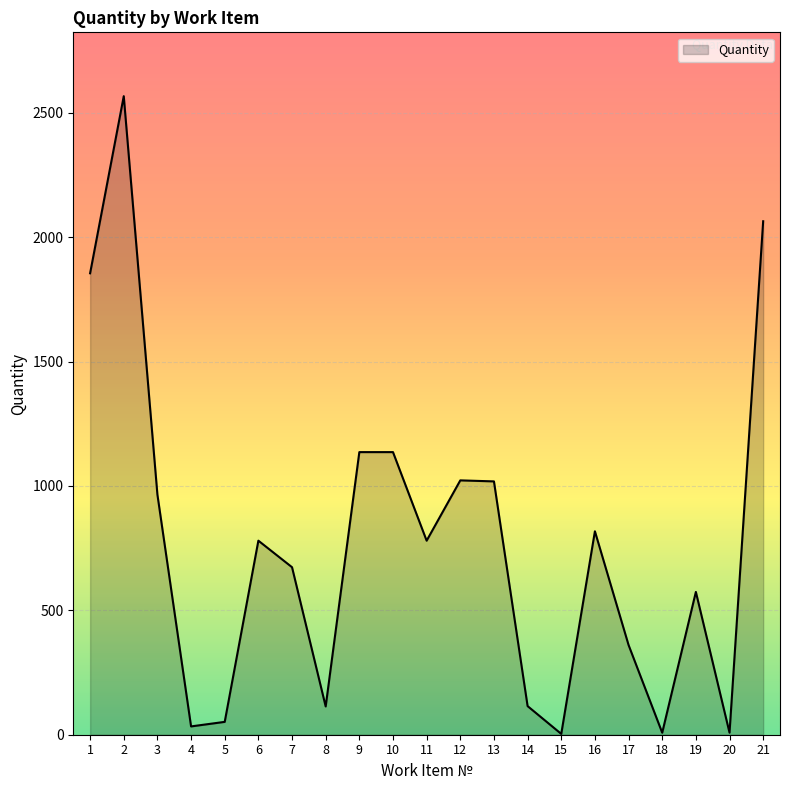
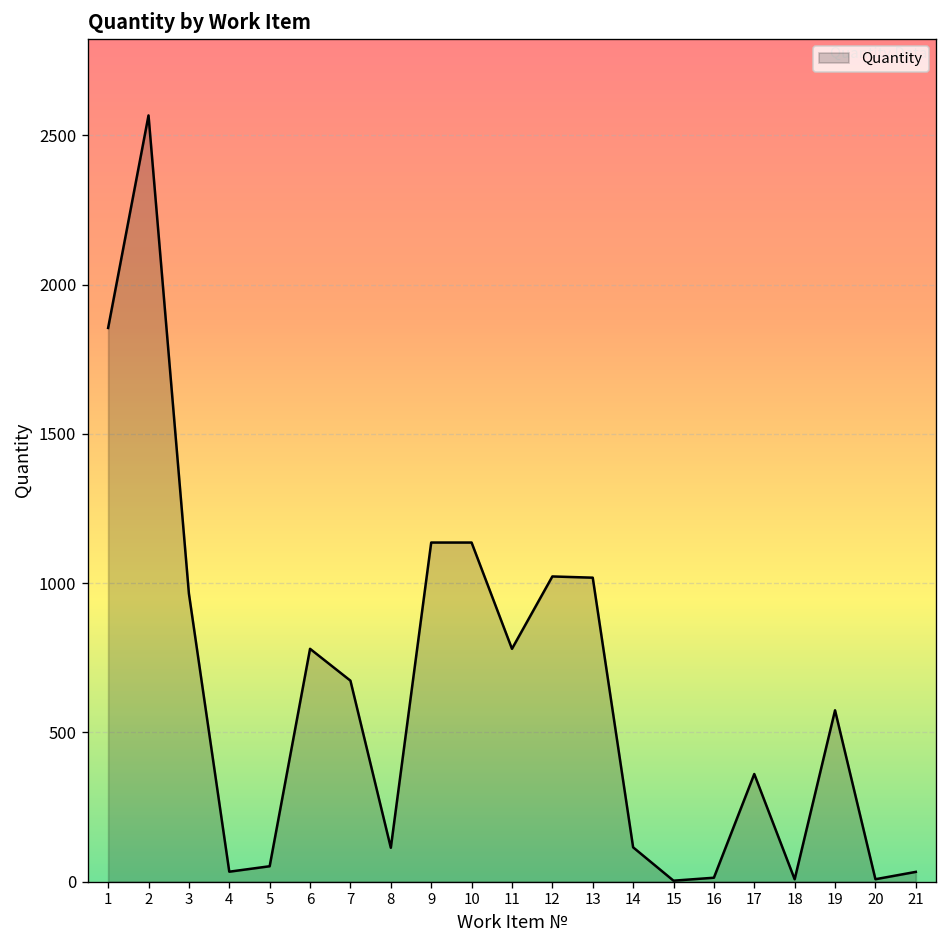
16: 820 -> 10
21: 2060 -> 30
